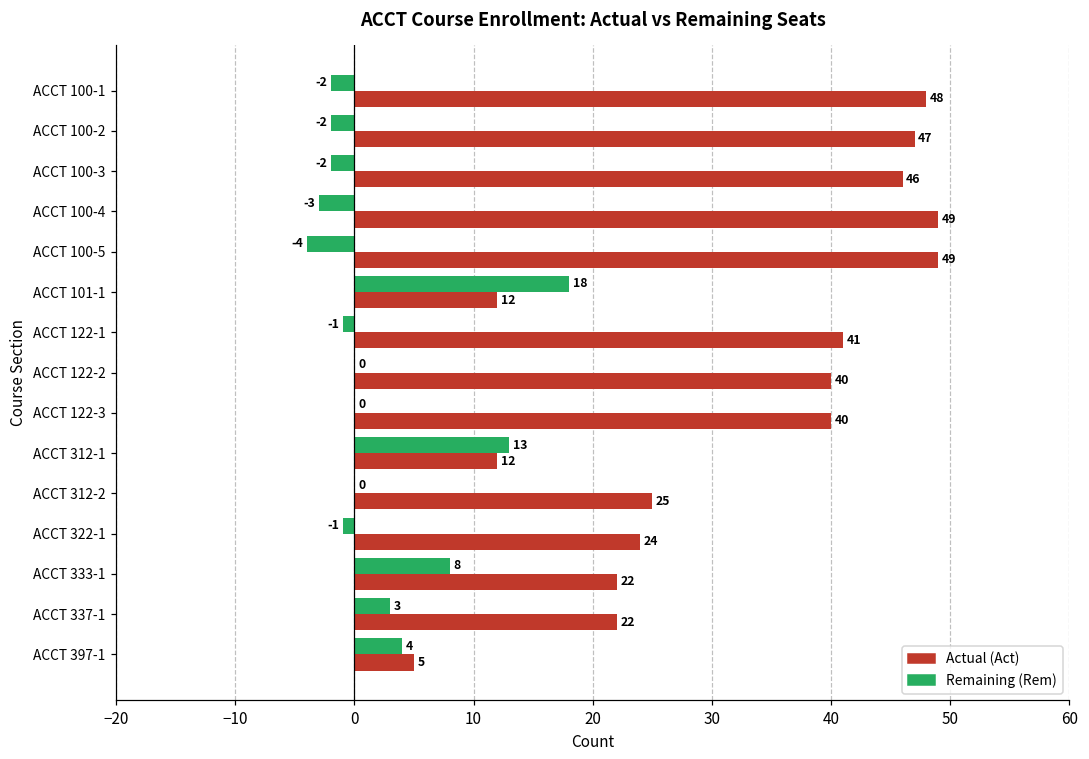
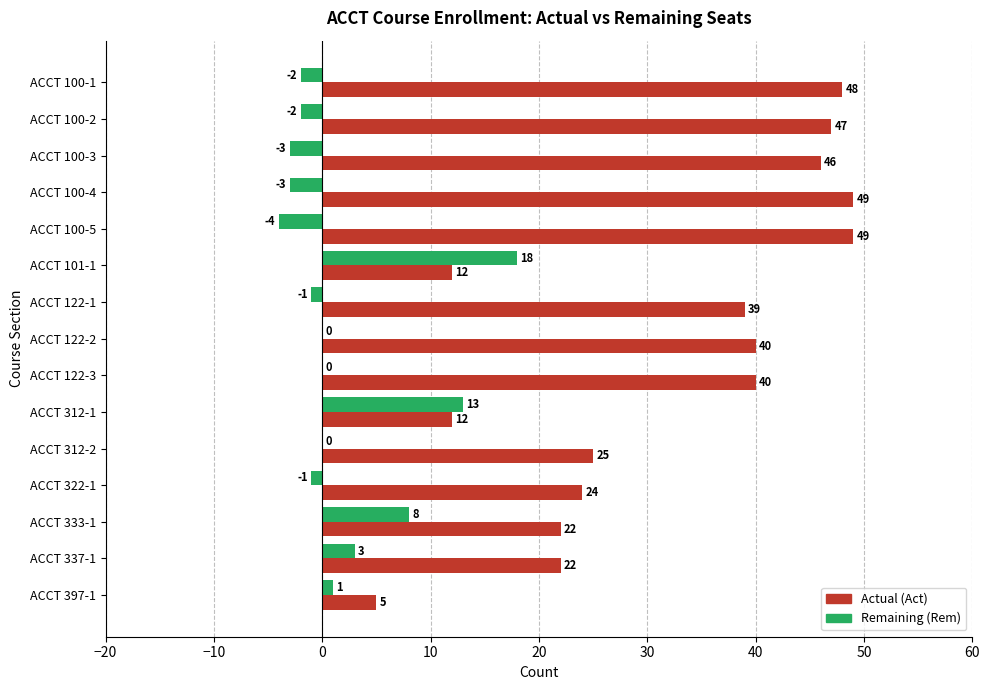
Remaining (Rem), ACCT 100-3: -2 -> -3
Actual (Act), ACCT 122-1: 41 -> 39
Remaining (Rem), ACCT 397-1: 4 -> 1
